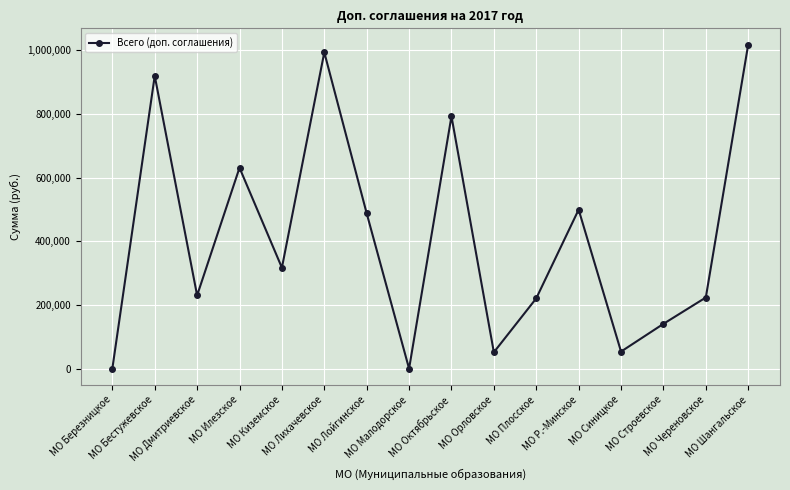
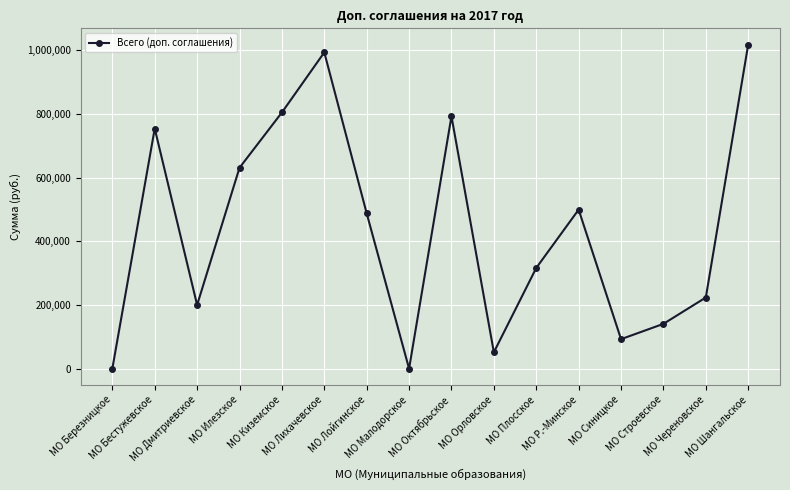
МО Бестужевское: 920,000 -> 750,000
МО Дмитриевское: 230,000 -> 200,000
МО Киземское: 320,000 -> 800,000
МО Плосское: 220,000 -> 320,000
МО Синицкое: 50,000 -> 90,000
